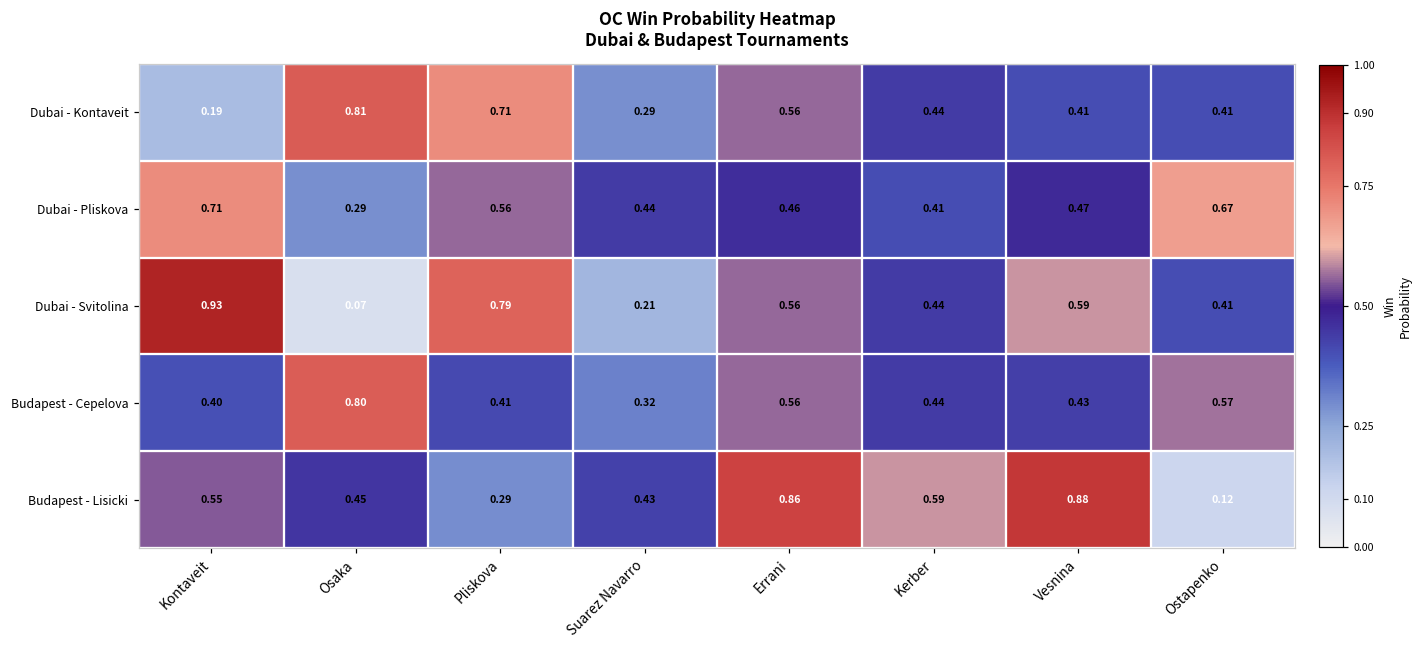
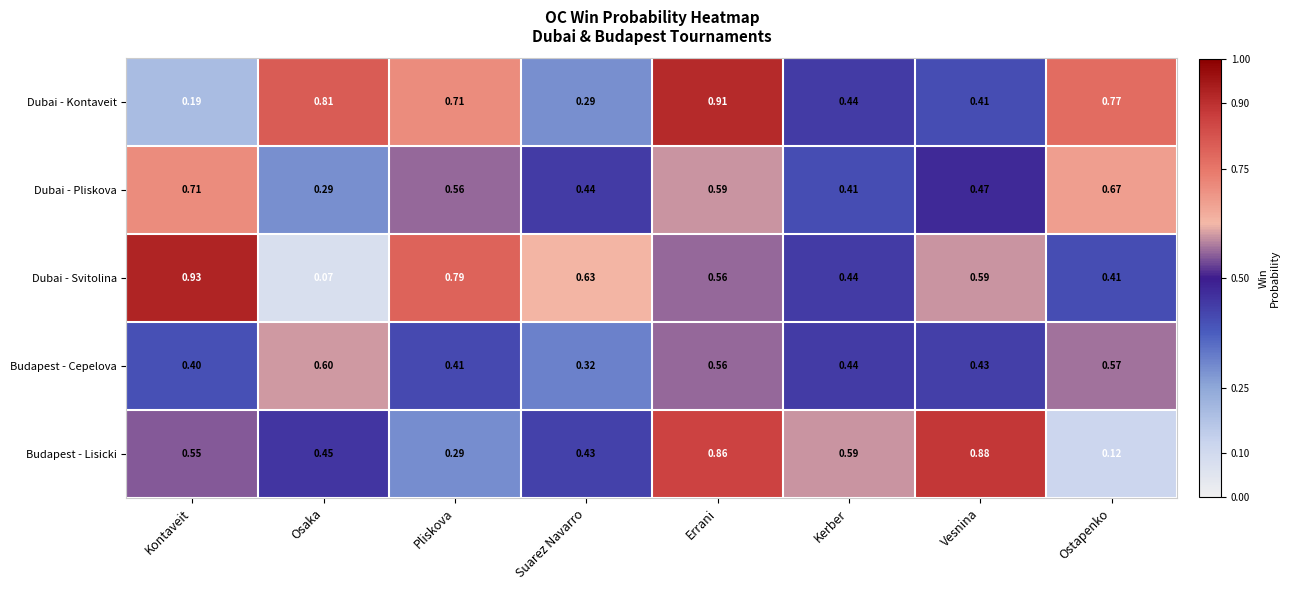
Dubai - Kontaveit, Errani: 0.56 -> 0.91
Dubai - Kontaveit, Ostapenko: 0.41 -> 0.77
Dubai - Pliskova, Errani: 0.46 -> 0.59
Dubai - Svitolina, Suarez Navarro: 0.21 -> 0.63
Budapest - Cepelova, Osaka: 0.80 -> 0.60
